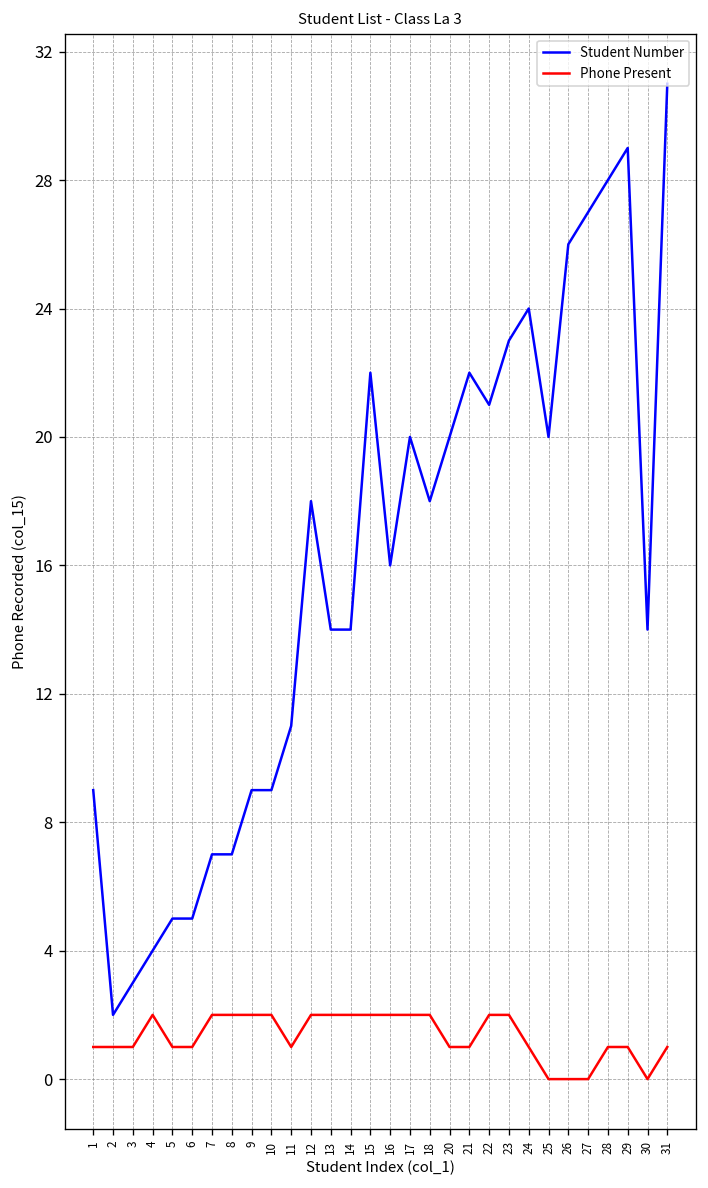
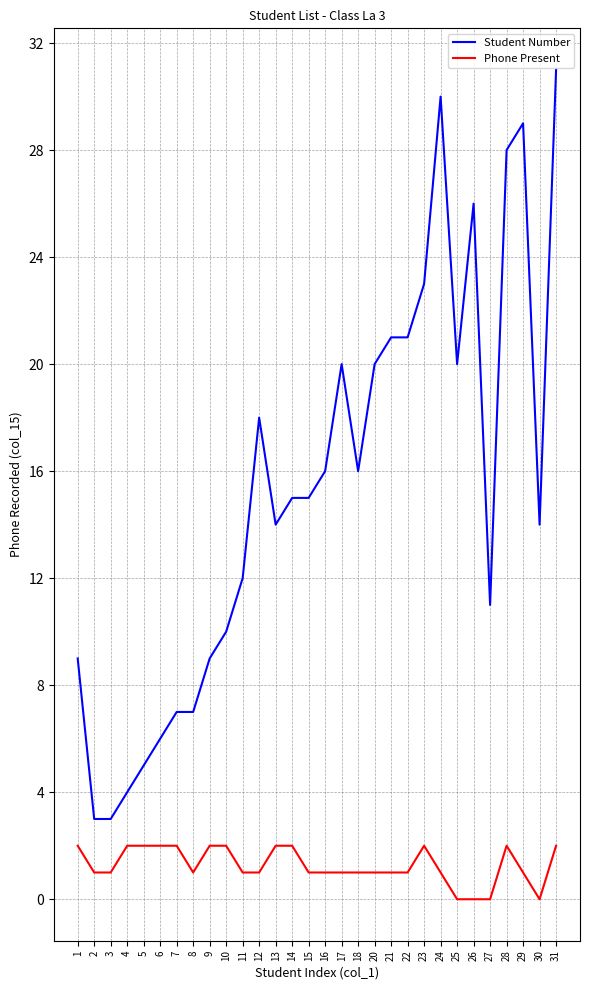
Phone Present, 1: 1 -> 2
Student Number, 2: 2 -> 3
Phone Present, 5: 1 -> 2
Student Number, 6: 5 -> 6
Phone Present, 6: 1 -> 2
Phone Present, 8: 2 -> 1
Student Number, 10: 9 -> 10
Student Number, 11: 11 -> 12
Phone Present, 12: 2 -> 1
Student Number, 14: 14 -> 15
Student Number, 15: 22 -> 15
Phone Present, 15: 2 -> 1
Phone Present, 16: 2 -> 1
Phone Present, 17: 2 -> 1
Student Number, 18: 18 -> 16
Phone Present, 18: 2 -> 1
Student Number, 21: 22 -> 21
Phone Present, 22: 2 -> 1
Student Number, 24: 24 -> 30
Student Number, 27: 27 -> 11
Phone Present, 28: 1 -> 2
Phone Present, 31: 1 -> 2
